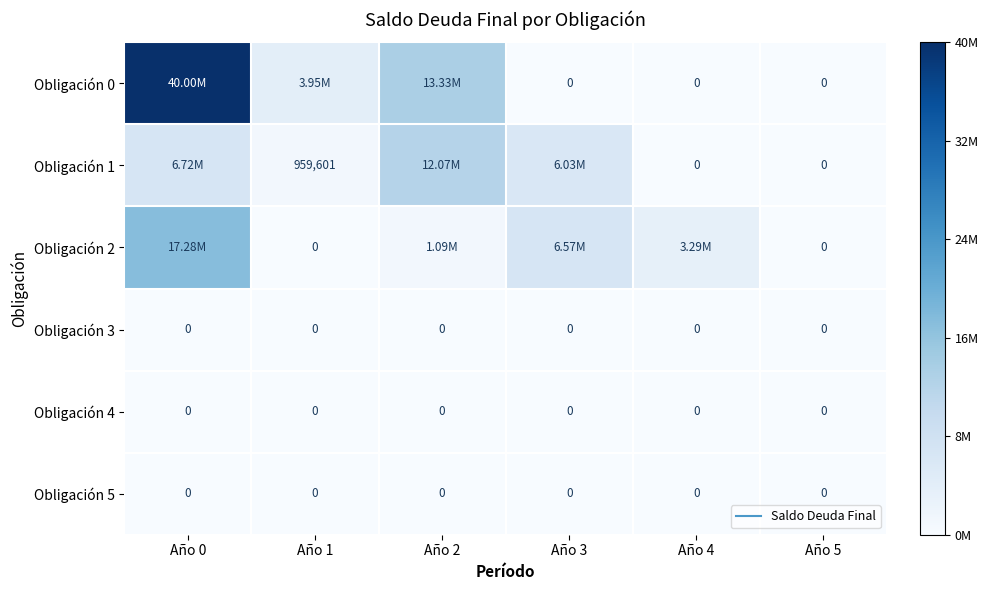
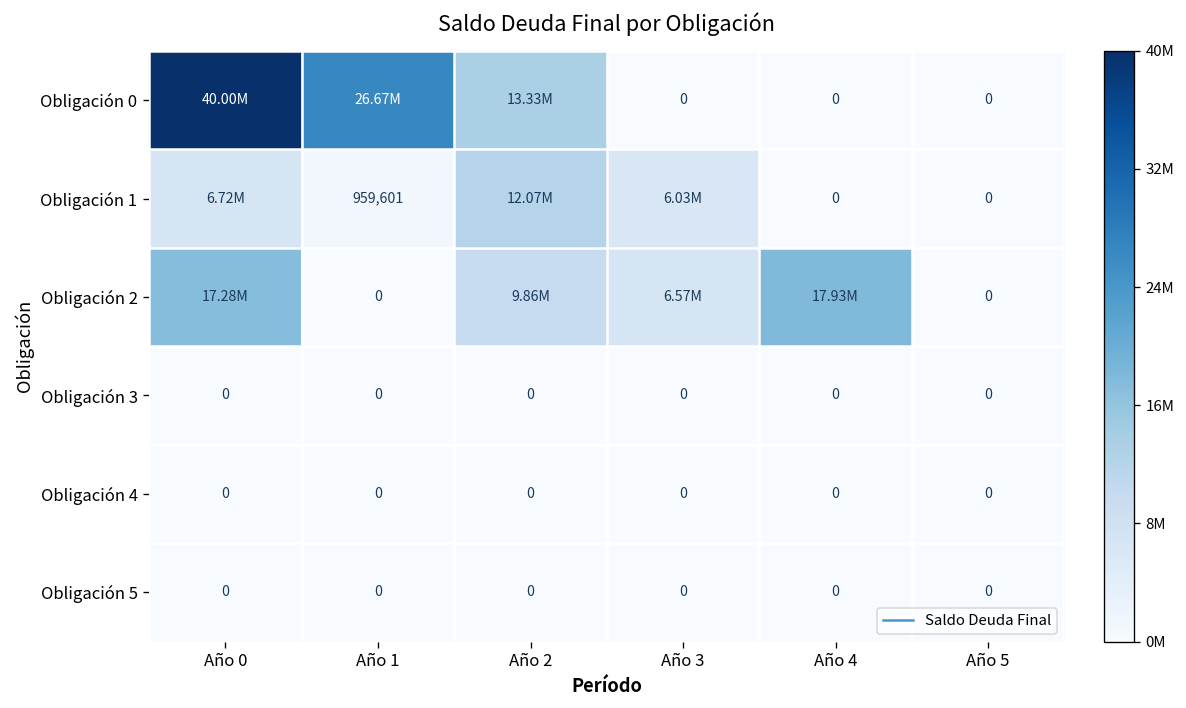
Obligación 0, Año 1: 3.95M -> 26.67M
Obligación 2, Año 2: 1.09M -> 9.86M
Obligación 2, Año 4: 3.29M -> 17.93M
